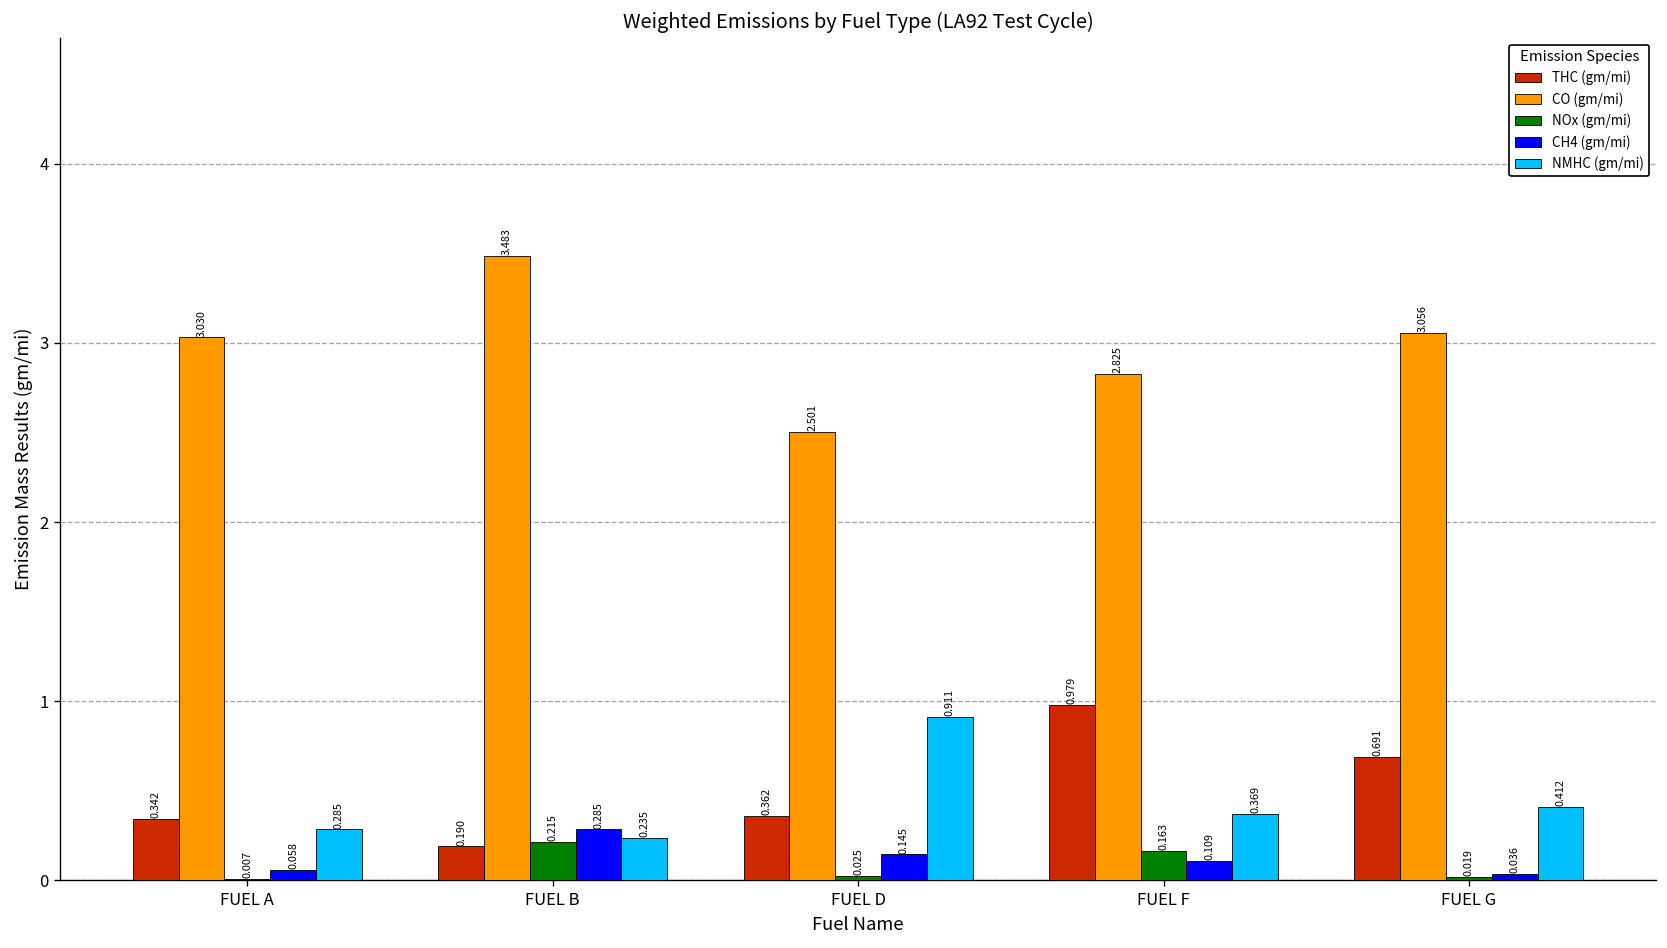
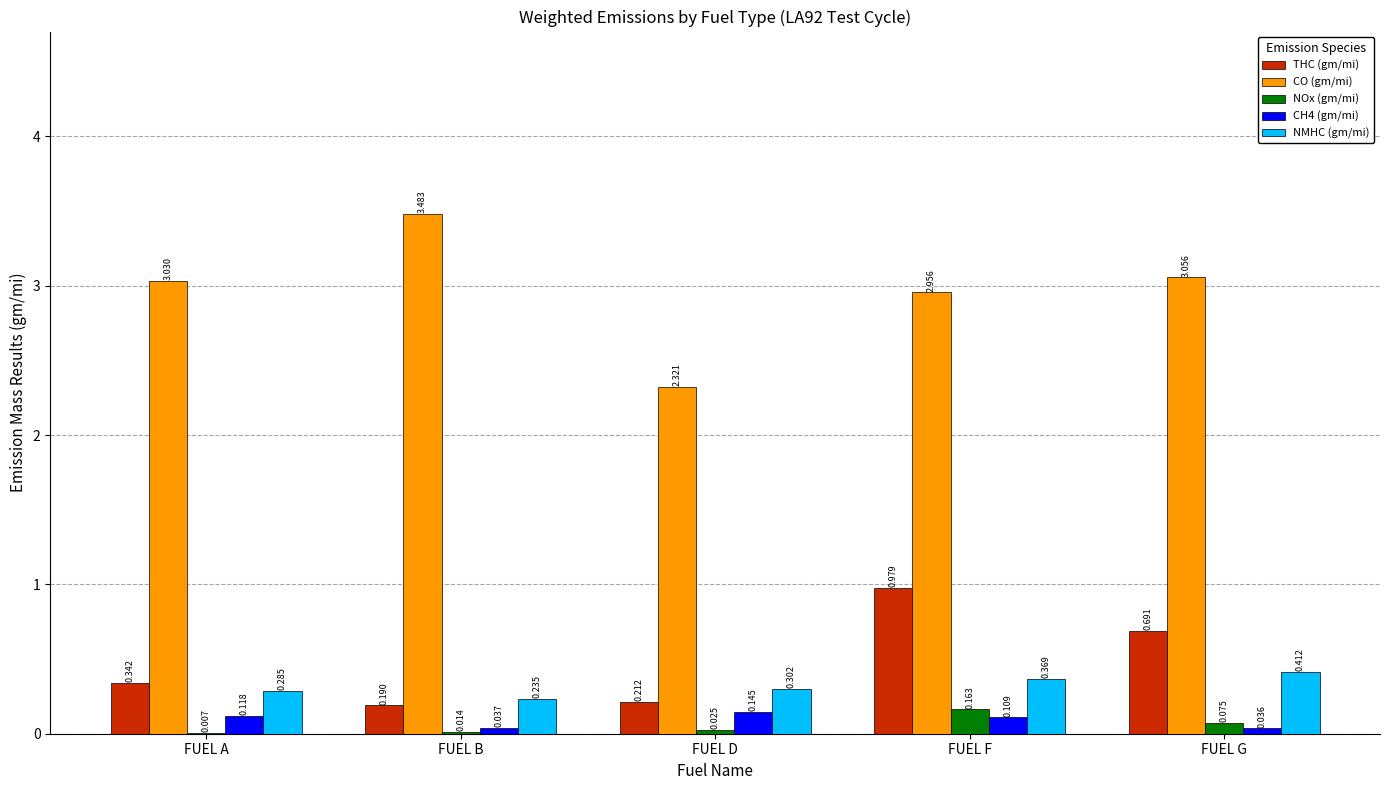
CH4 (gm/mi), FUEL A: 0.058 -> 0.118
NOx (gm/mi), FUEL B: 0.215 -> 0.014
CH4 (gm/mi), FUEL B: 0.285 -> 0.037
THC (gm/mi), FUEL D: 0.362 -> 0.212
CO (gm/mi), FUEL D: 2.501 -> 2.321
NMHC (gm/mi), FUEL D: 0.911 -> 0.302
CO (gm/mi), FUEL F: 2.825 -> 2.956
NOx (gm/mi), FUEL G: 0.019 -> 0.075
